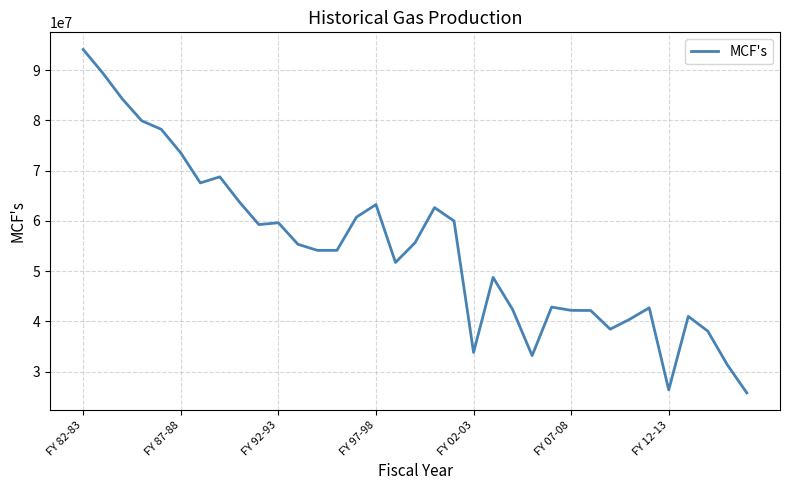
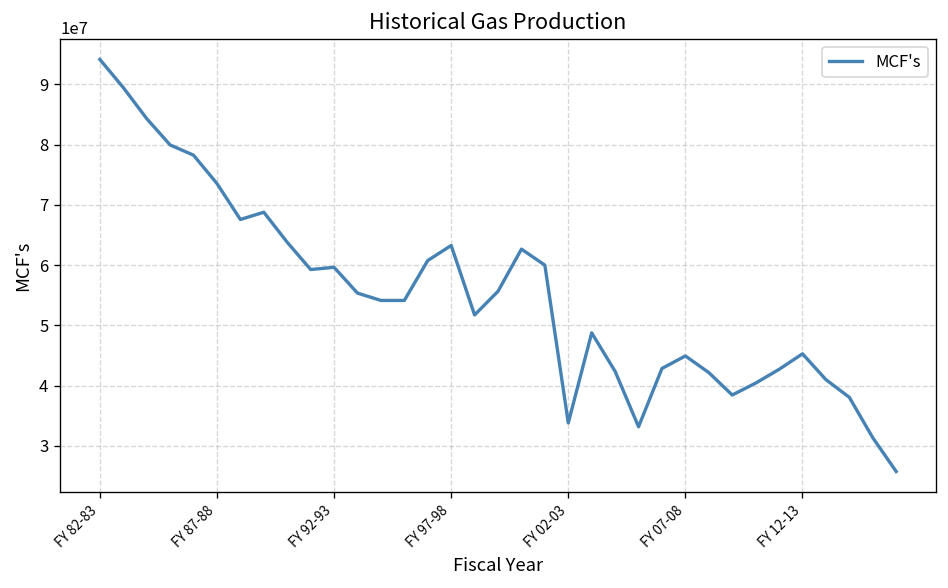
FY 07-08: 42000000 -> 45000000
FY 12-13: 26000000 -> 45000000
